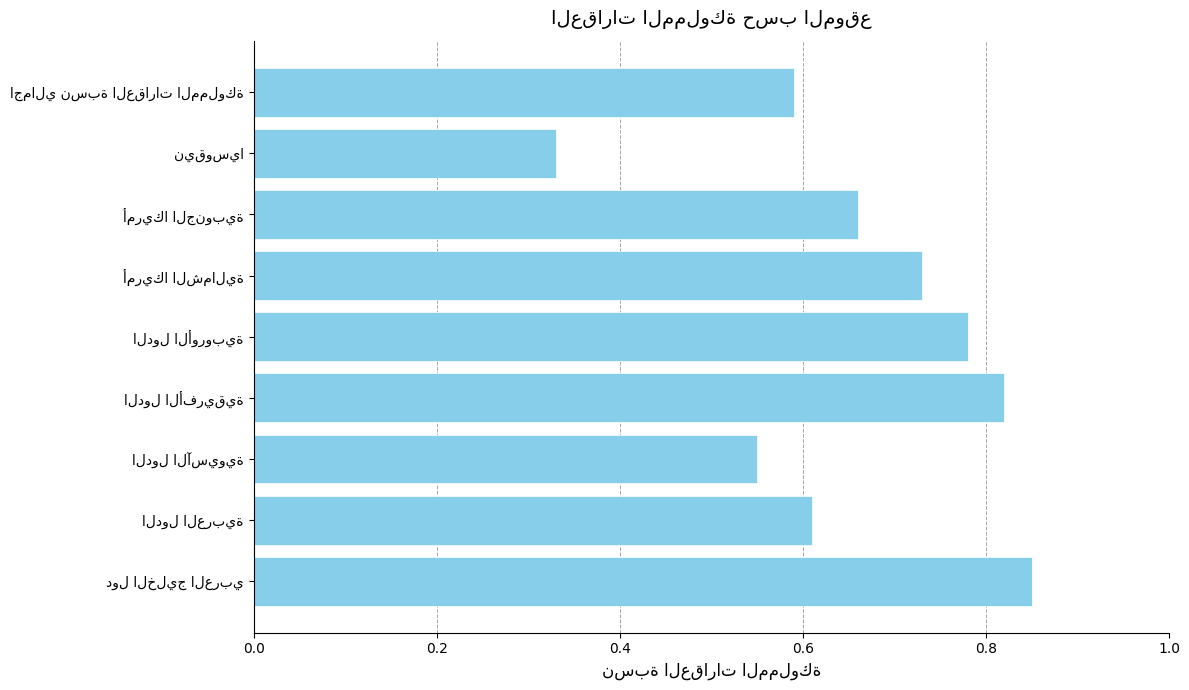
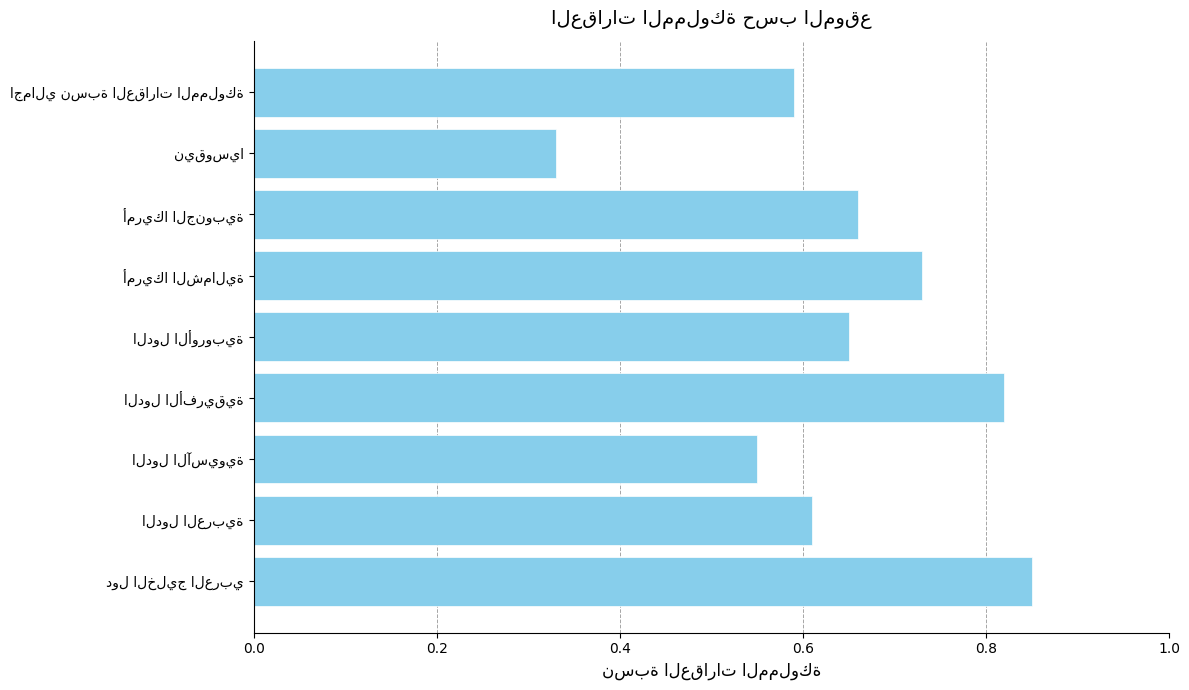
الدول الأوروبية: 0.78 -> 0.65
